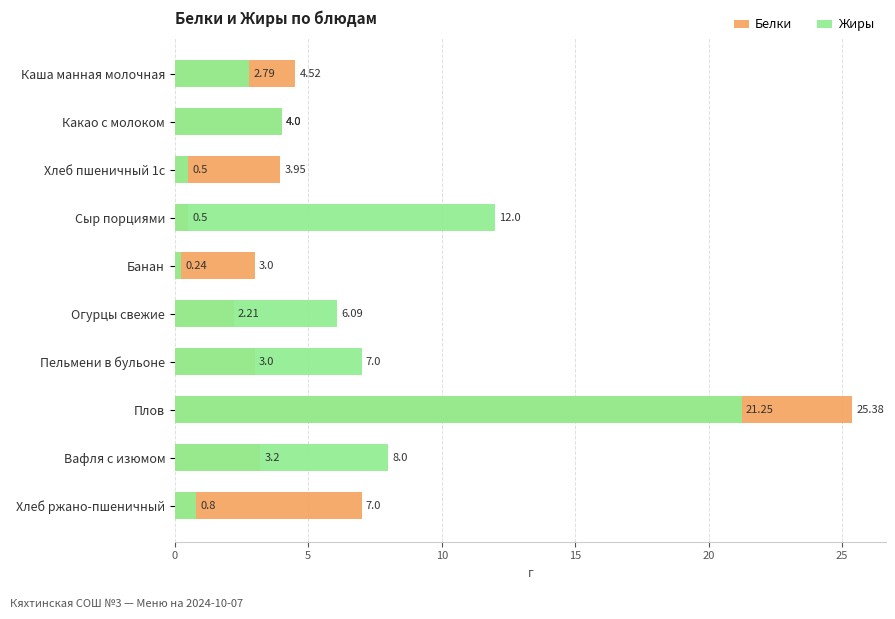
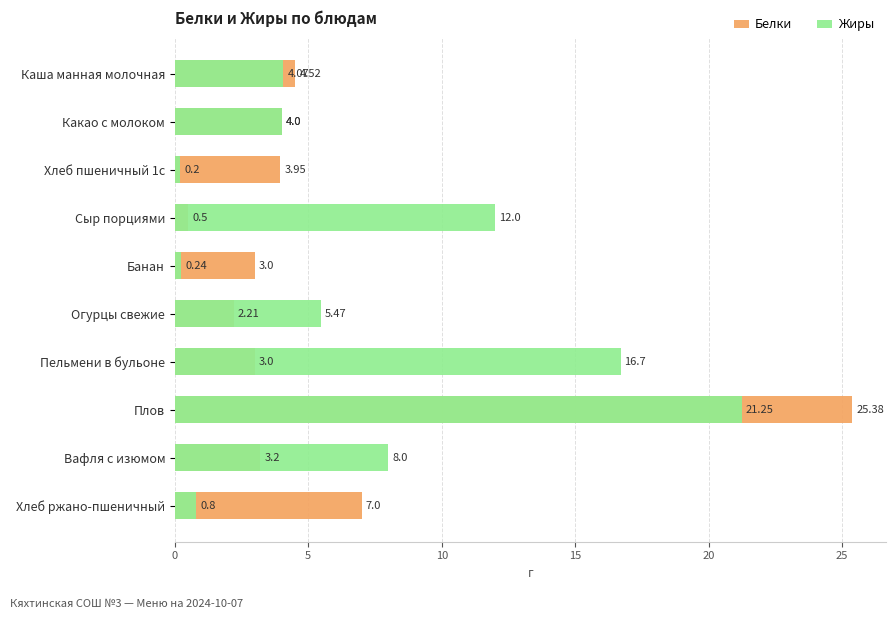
Жиры, Каша манная молочная: 2.79 -> 4.07
Жиры, Хлеб пшеничный 1с: 0.5 -> 0.2
Жиры, Огурцы свежие: 6.09 -> 5.47
Жиры, Пельмени в бульоне: 7.0 -> 16.7
